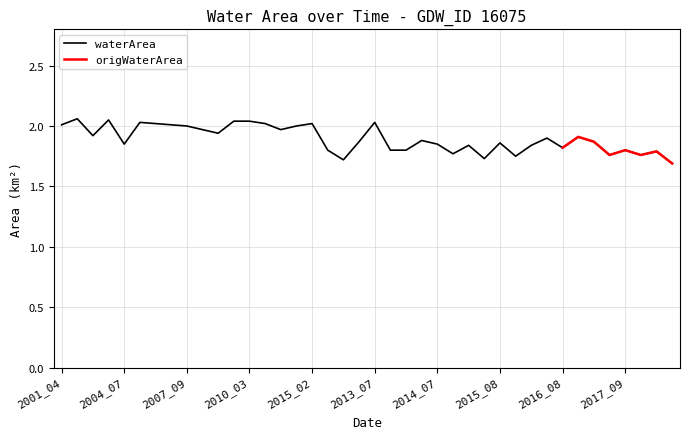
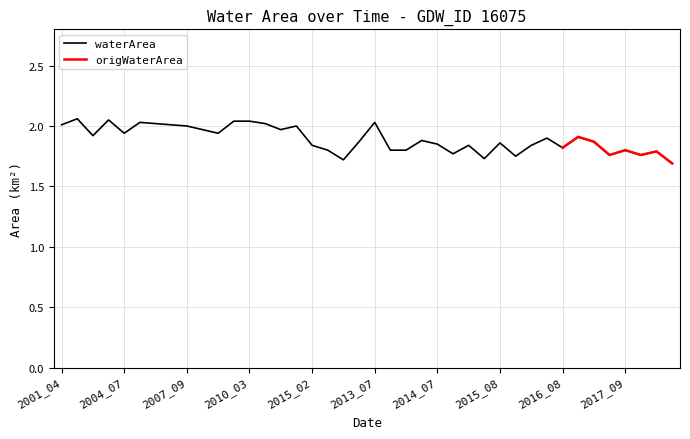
waterArea, 2004_07: 1.85 -> 1.94
waterArea, 2015_02: 2.02 -> 1.84
